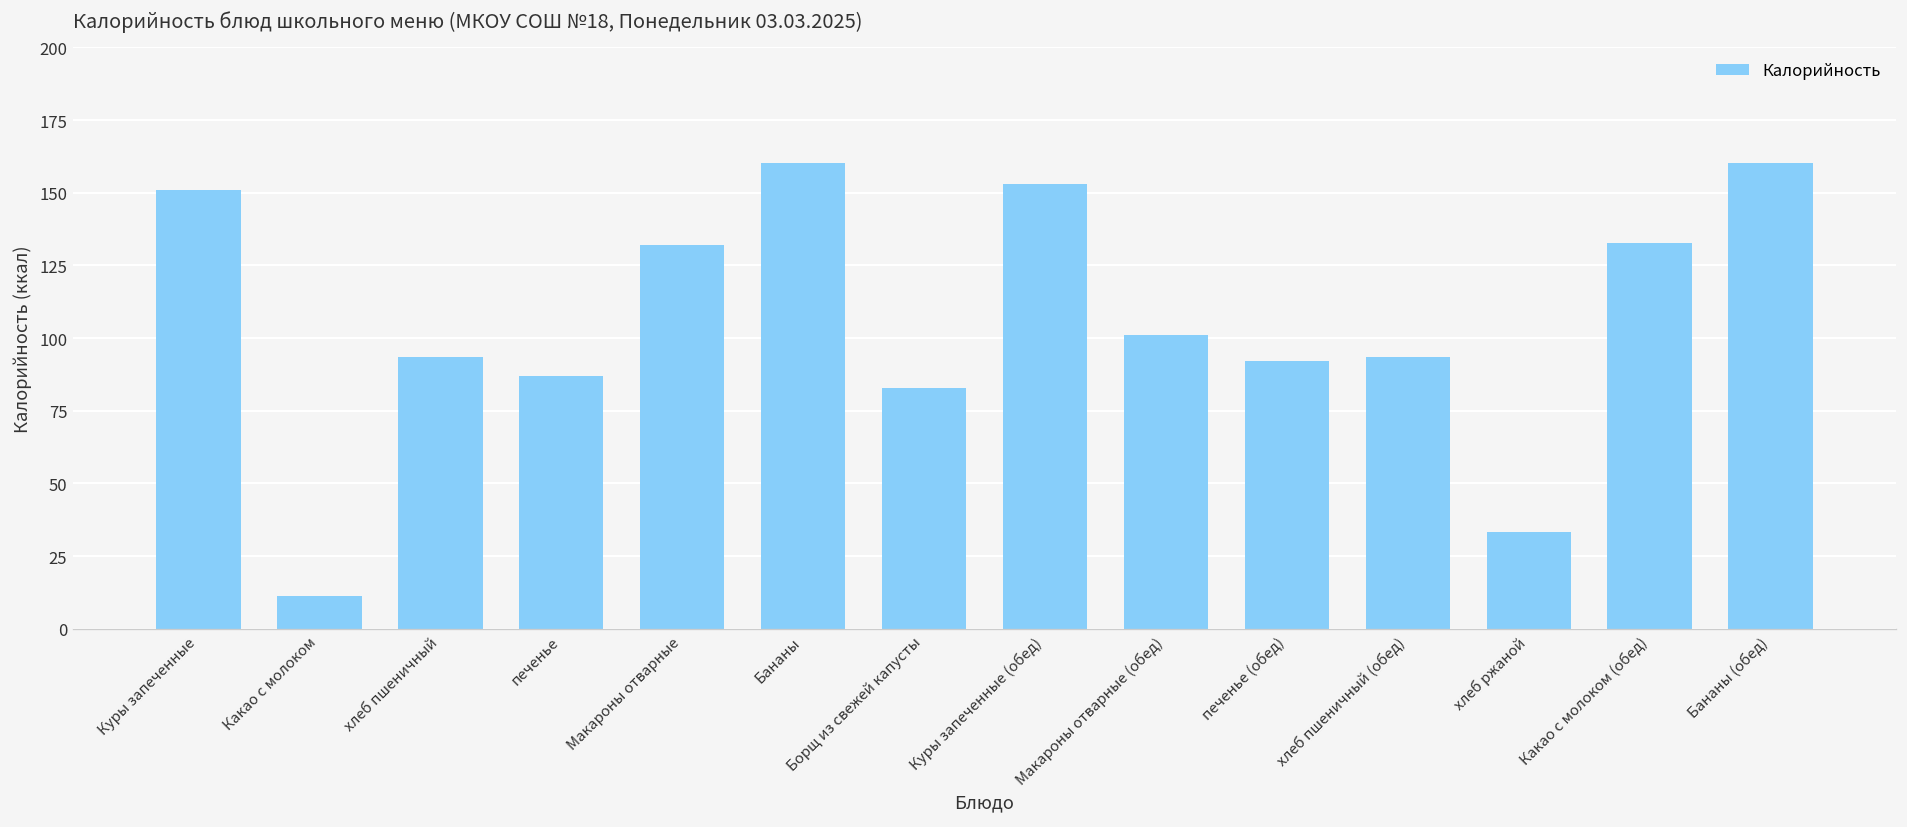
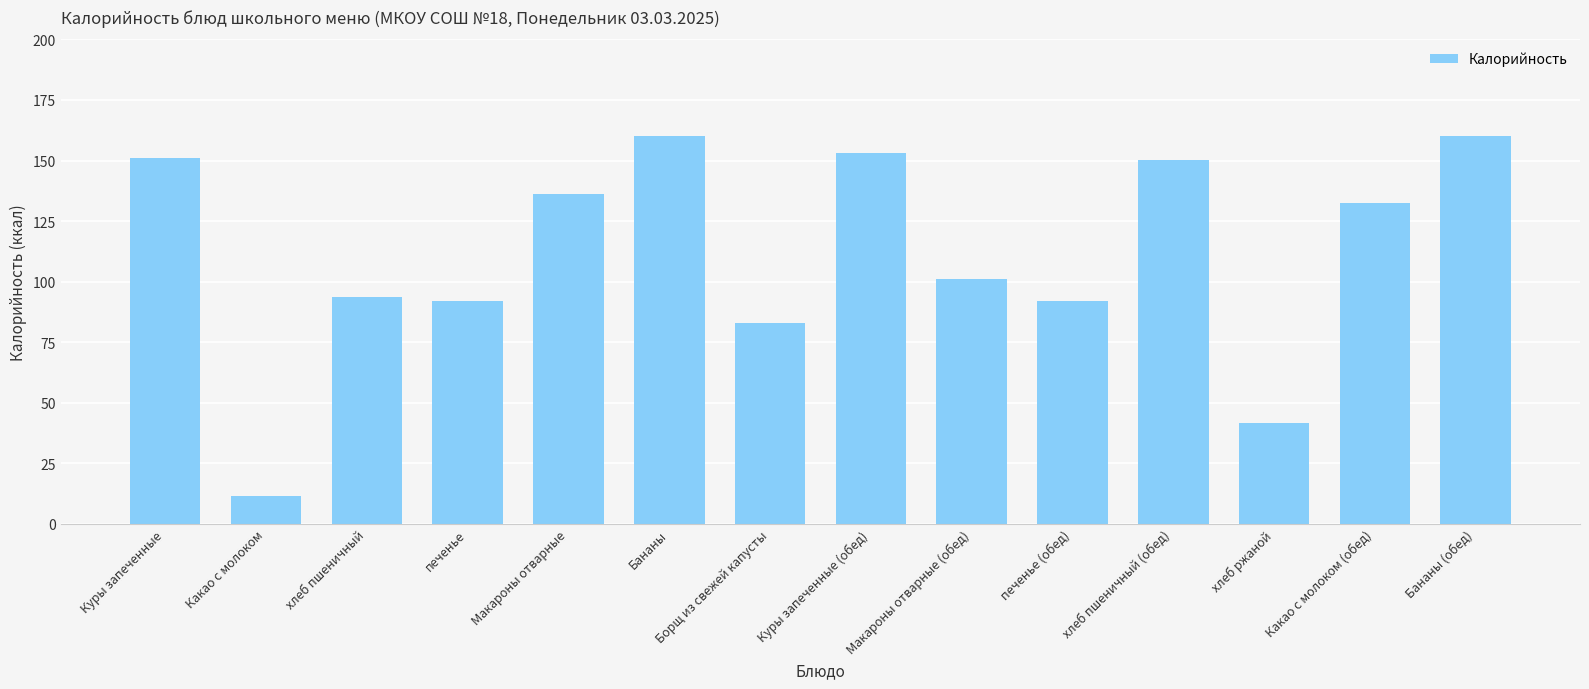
печенье: 87 -> 92
Макароны отварные: 132 -> 136
хлеб пшеничный (обед): 94 -> 150
хлеб ржаной: 33 -> 42
